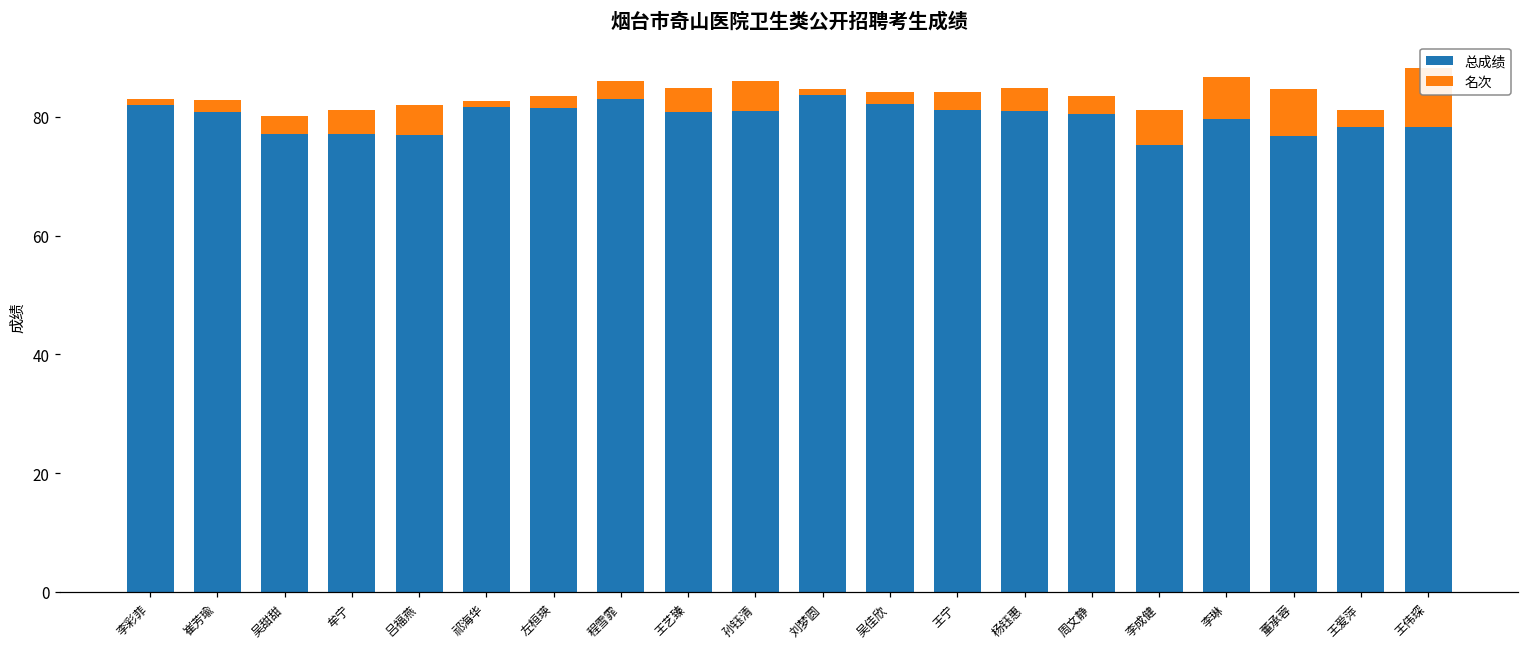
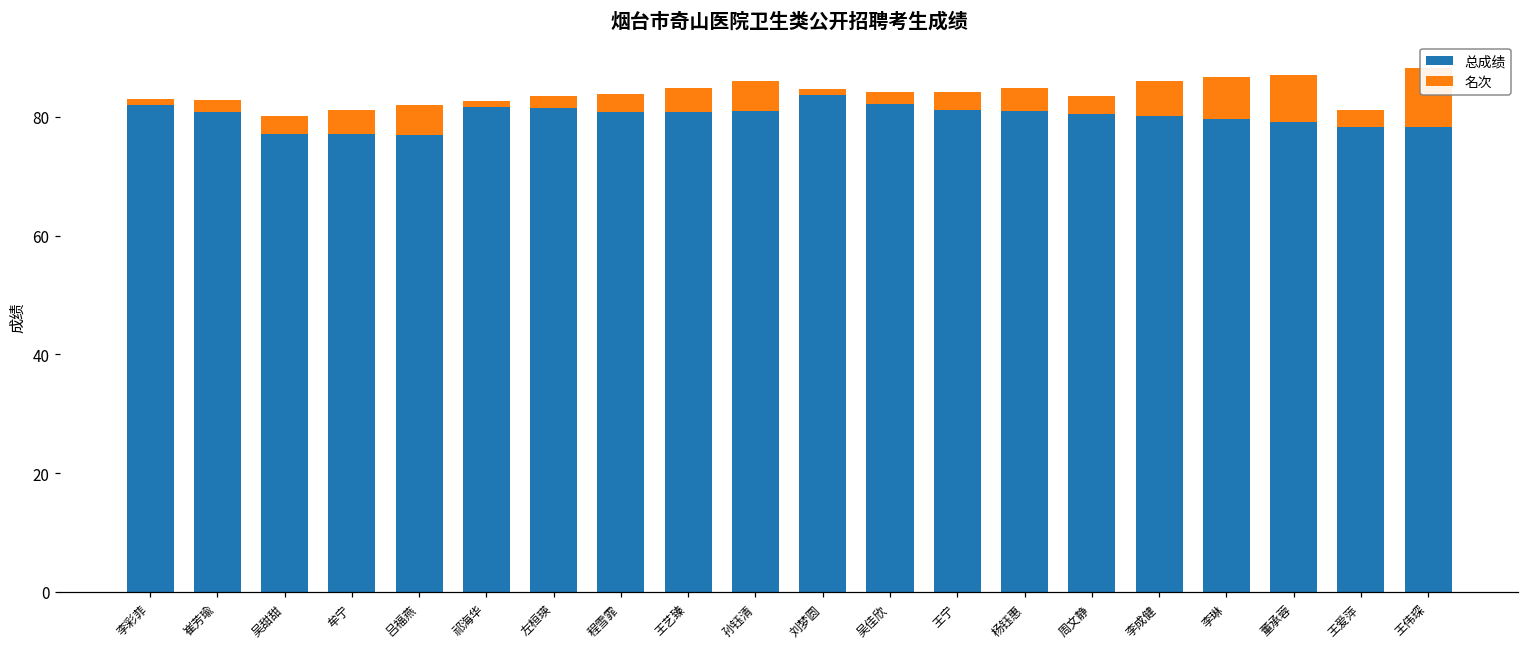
总成绩, 程雪霏: 83 -> 81
总成绩, 李成健: 75 -> 80
总成绩, 董承蓉: 77 -> 79
